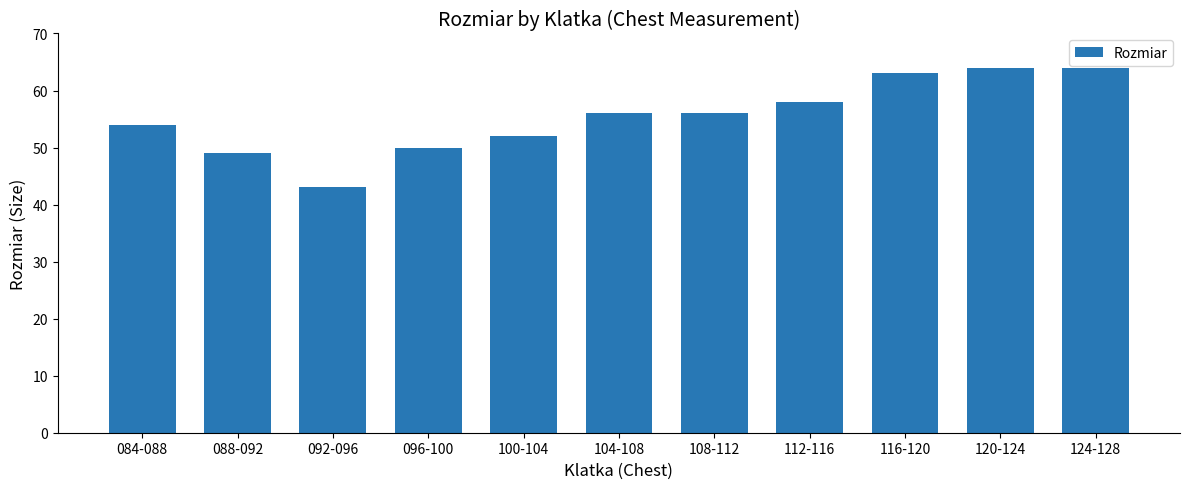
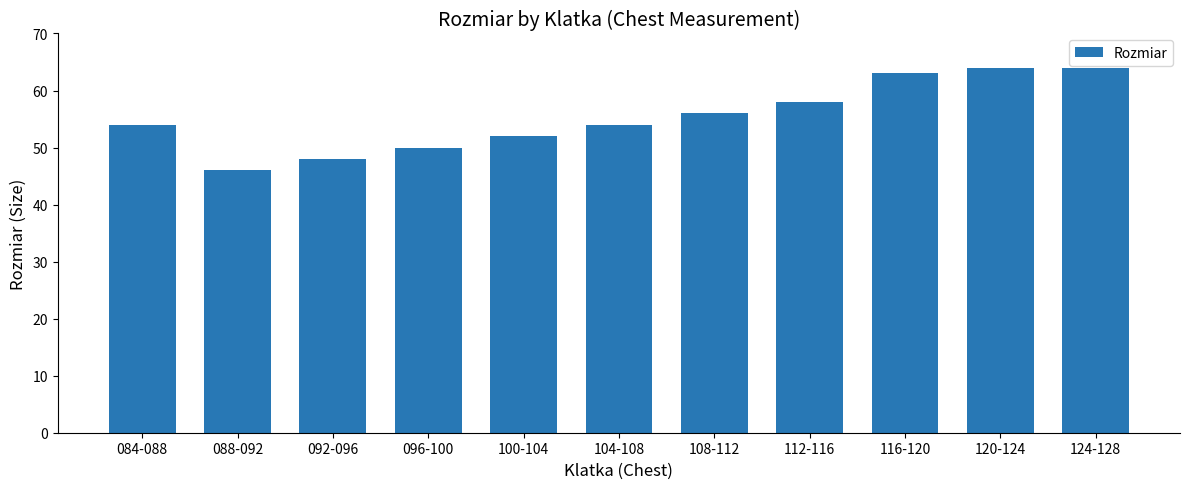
088-092: 49 -> 46
092-096: 43 -> 48
104-108: 56 -> 54
